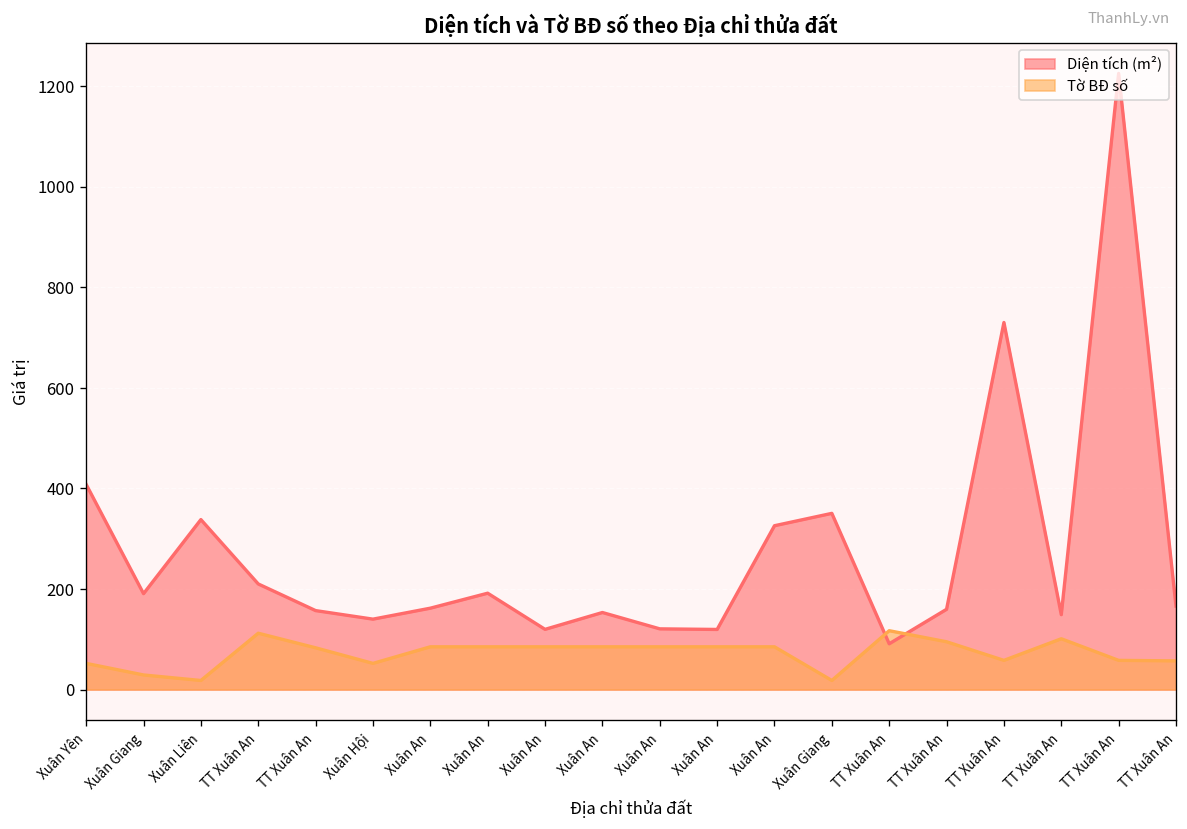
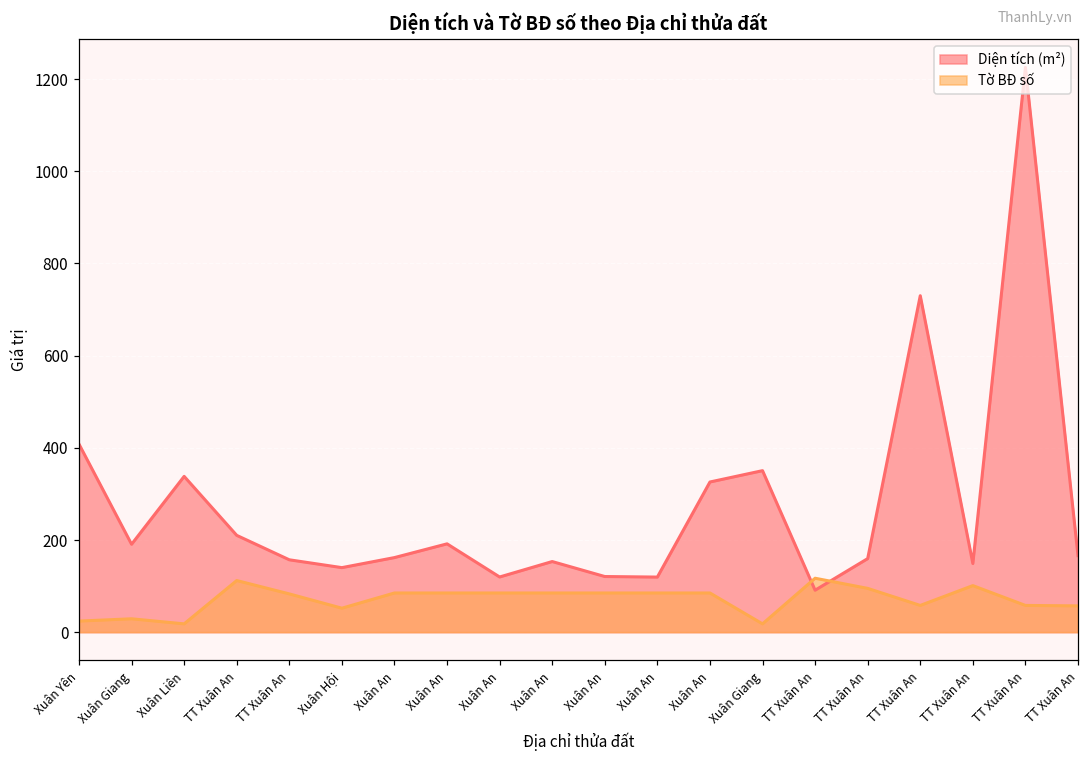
Tờ BĐ số, Xuân Yên: 50 -> 20
